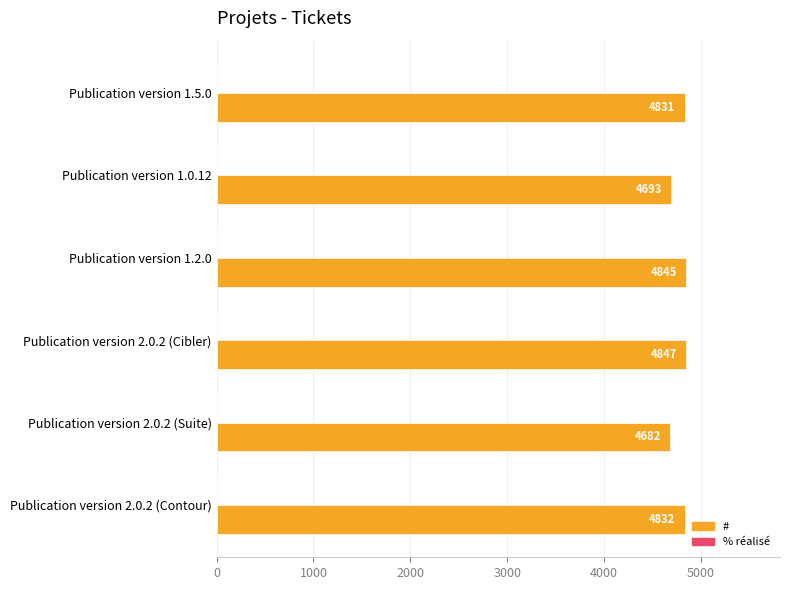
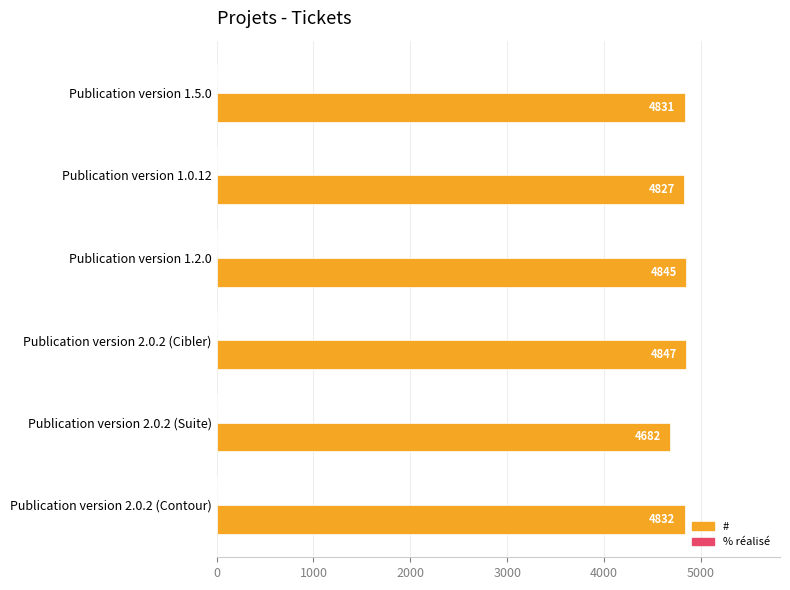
#, Publication version 1.0.12: 4693 -> 4827
